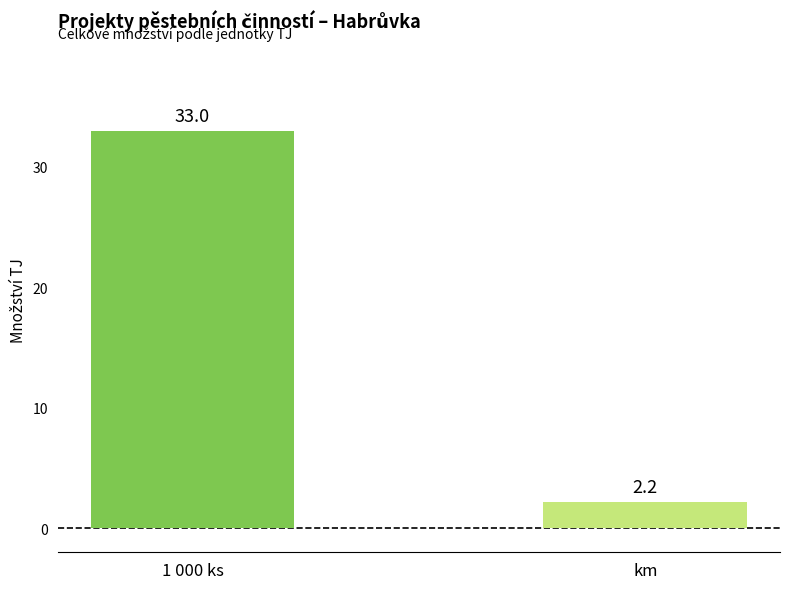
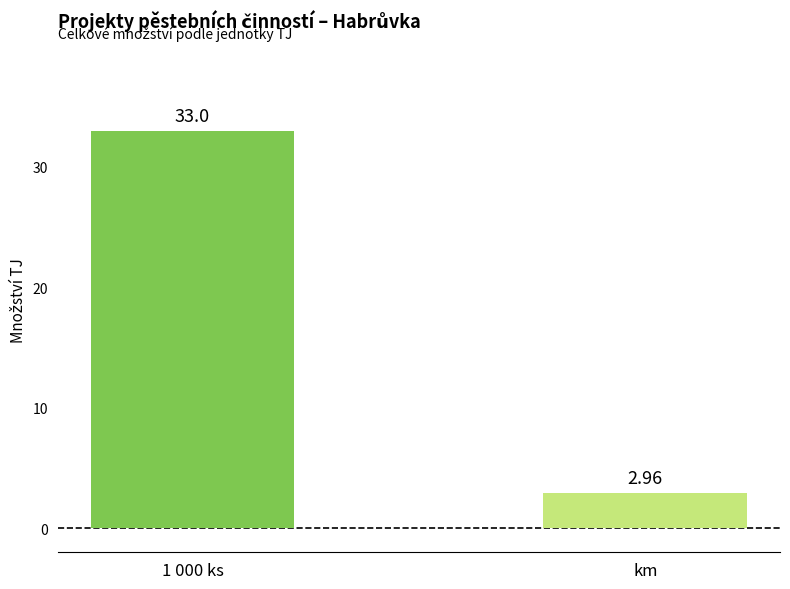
km: 2.2 -> 2.96
